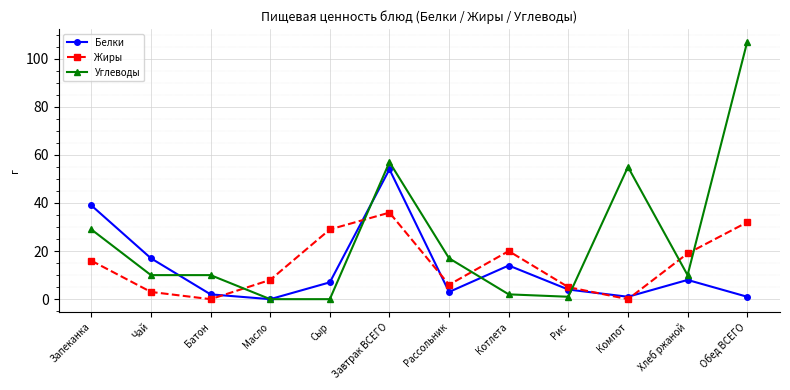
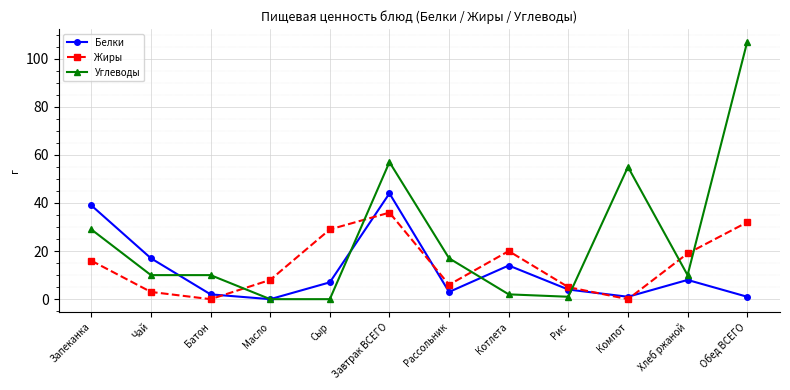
Белки, Завтрак ВСЕГО: 54 -> 44
